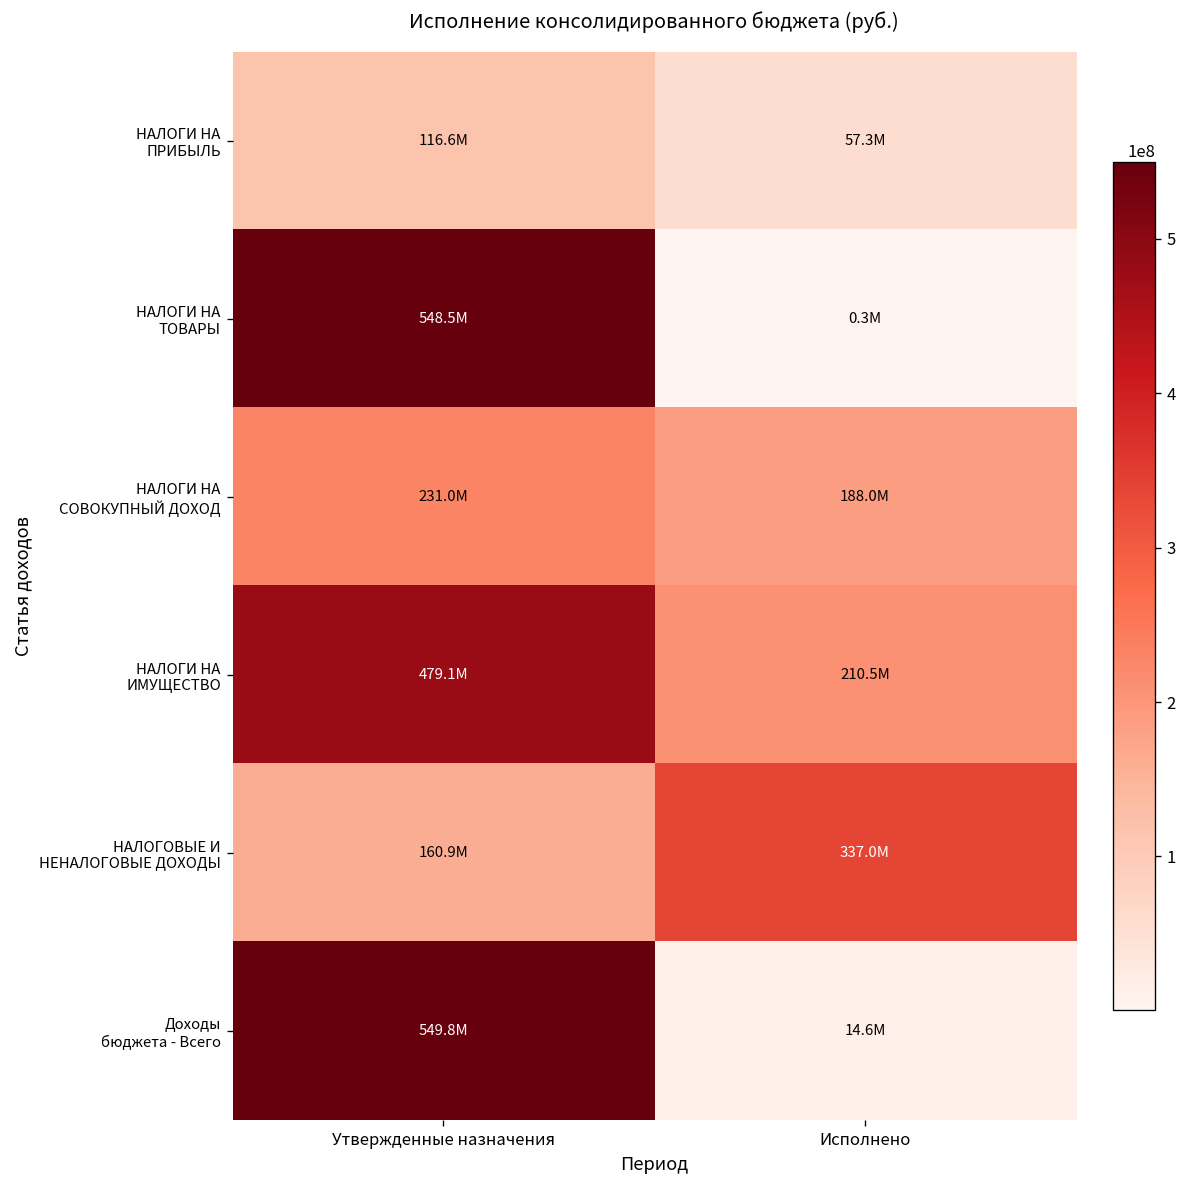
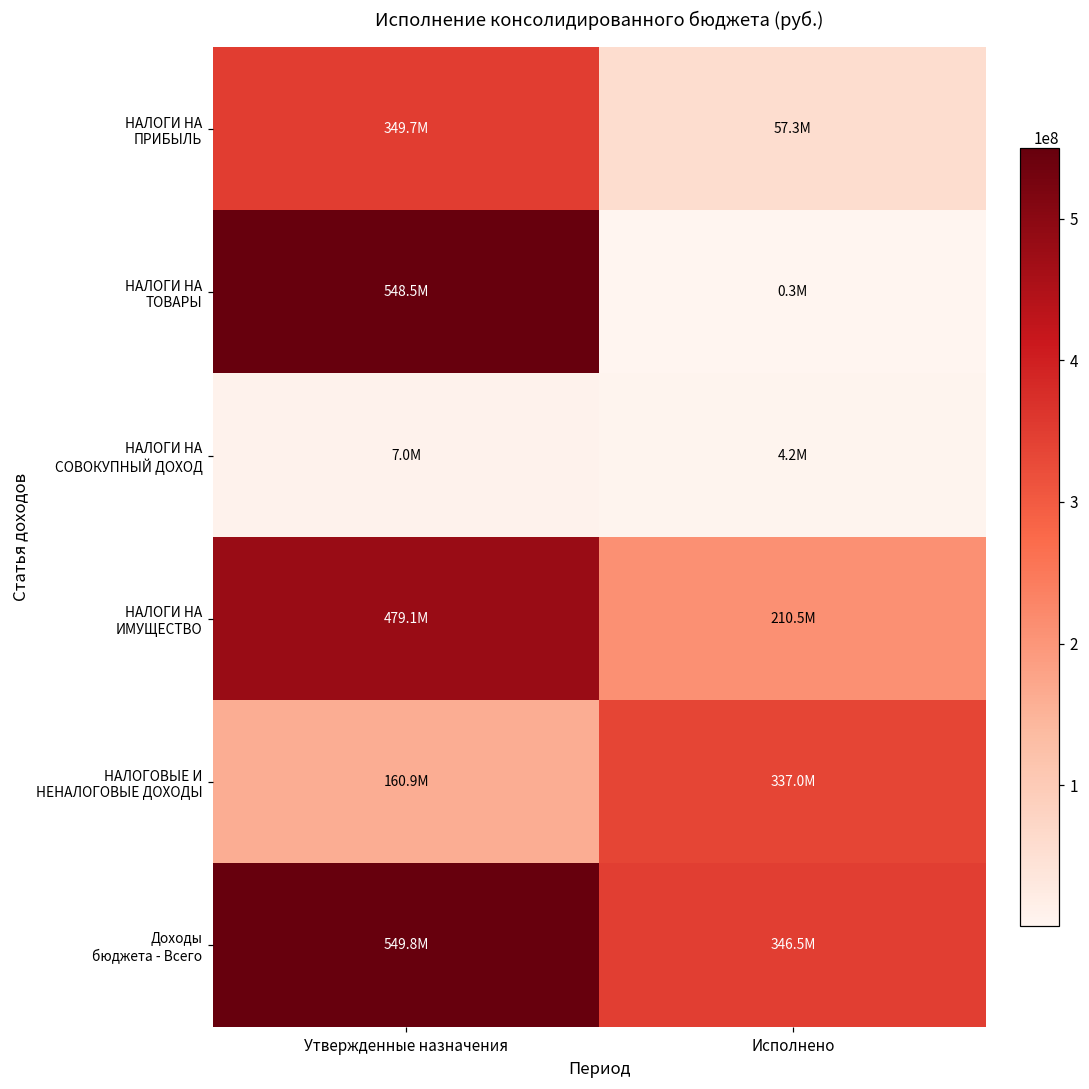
НАЛОГИ НА ПРИБЫЛЬ, Утвержденные назначения: 116.6M -> 349.7M
НАЛОГИ НА СОВОКУПНЫЙ ДОХОД, Утвержденные назначения: 231.0M -> 7.0M
НАЛОГИ НА СОВОКУПНЫЙ ДОХОД, Исполнено: 188.0M -> 4.2M
Доходы бюджета - Всего, Исполнено: 14.6M -> 346.5M
